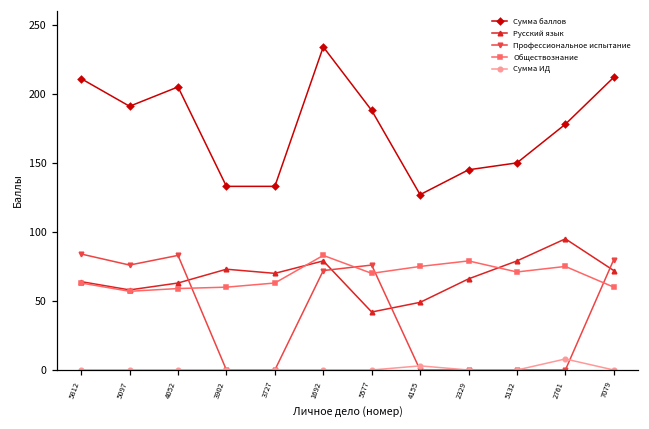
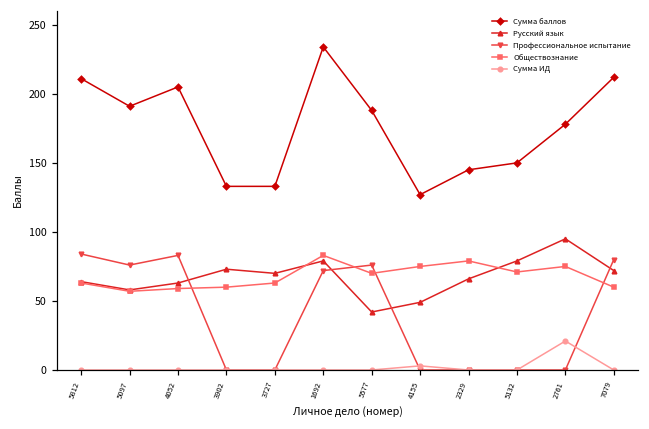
Сумма ИД, 2761: 8 -> 21
